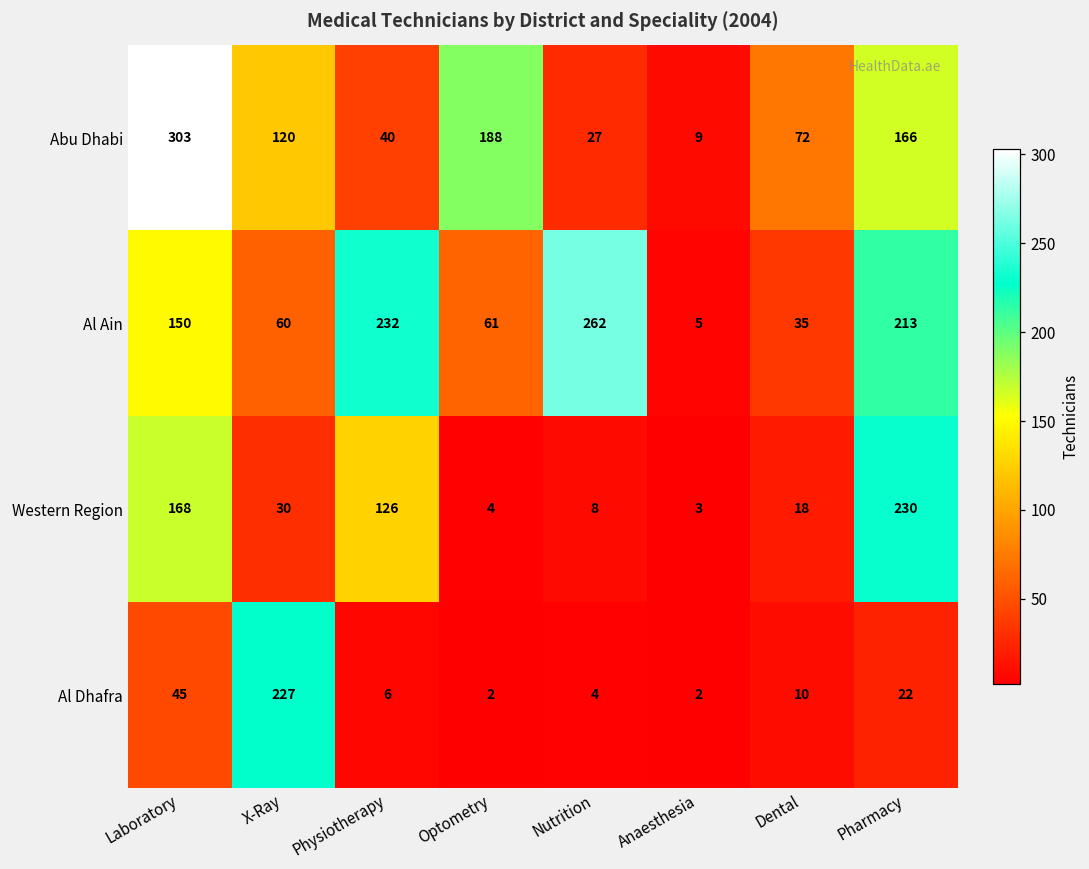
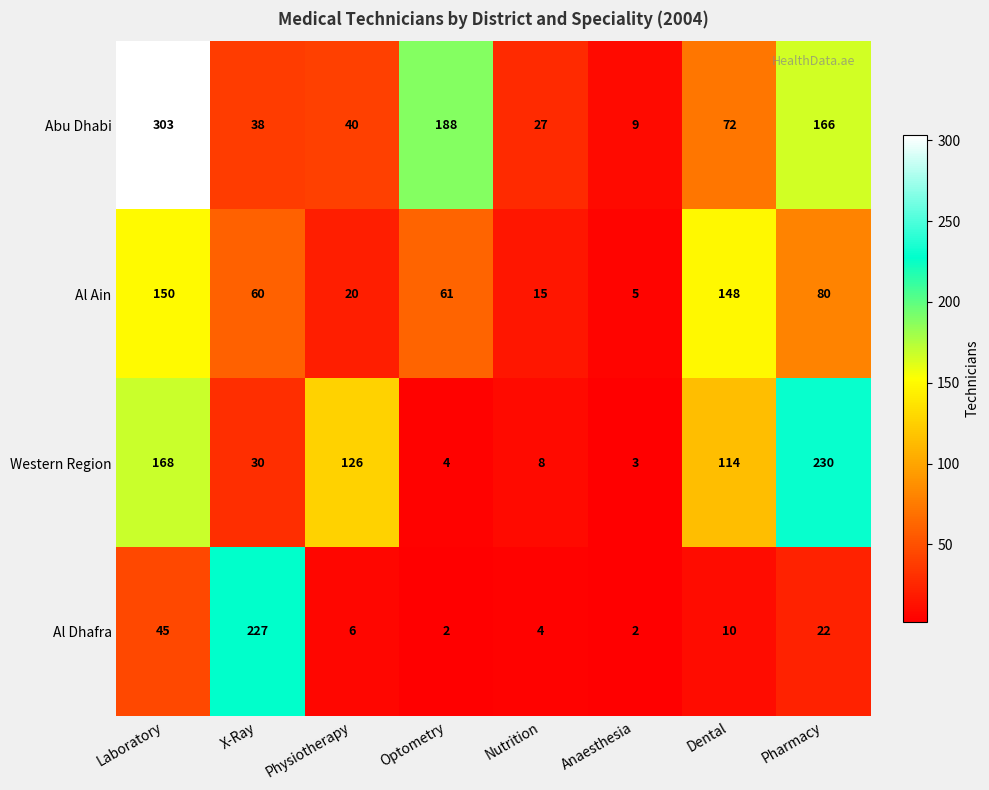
Abu Dhabi, X-Ray: 120 -> 38
Al Ain, Physiotherapy: 232 -> 20
Al Ain, Nutrition: 262 -> 15
Al Ain, Dental: 35 -> 148
Al Ain, Pharmacy: 213 -> 80
Western Region, Dental: 18 -> 114
